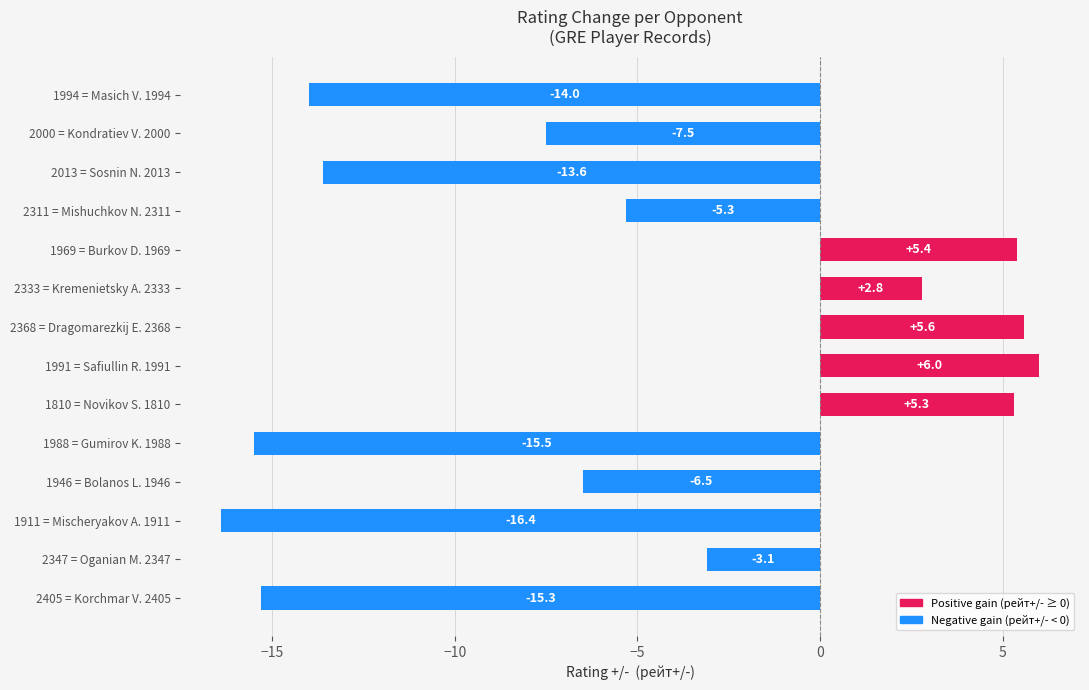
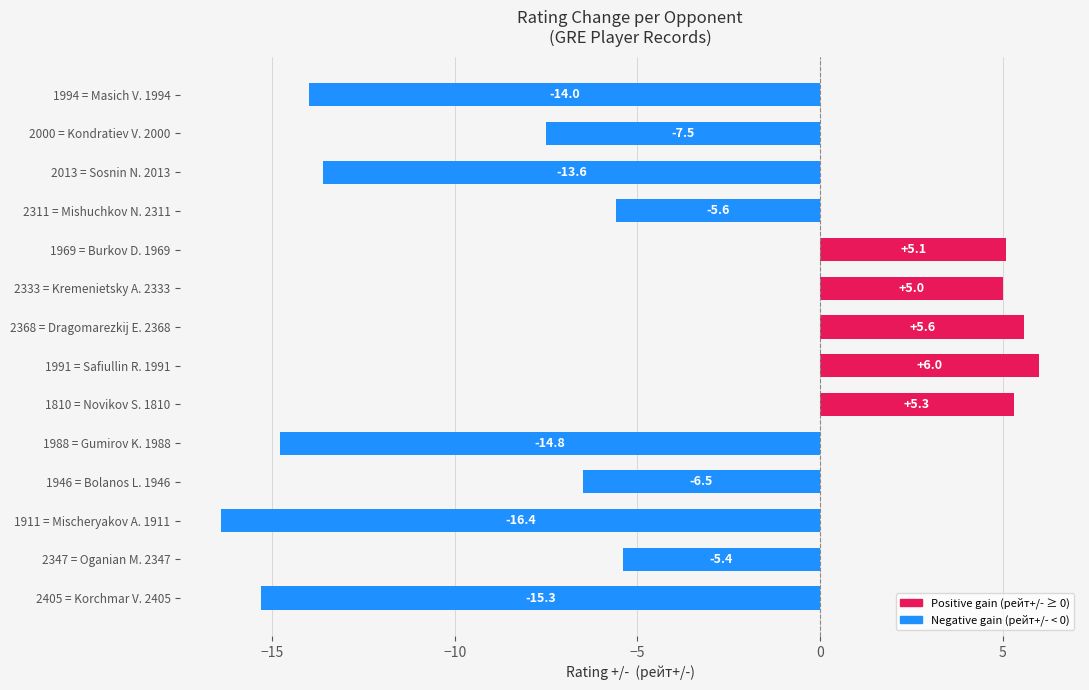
2311 = Mishuchkov N. 2311: -5.3 -> -5.6
1969 = Burkov D. 1969: +5.4 -> +5.1
2333 = Kremenietsky A. 2333: +2.8 -> +5.0
1988 = Gumirov K. 1988: -15.5 -> -14.8
2347 = Oganian M. 2347: -3.1 -> -5.4
